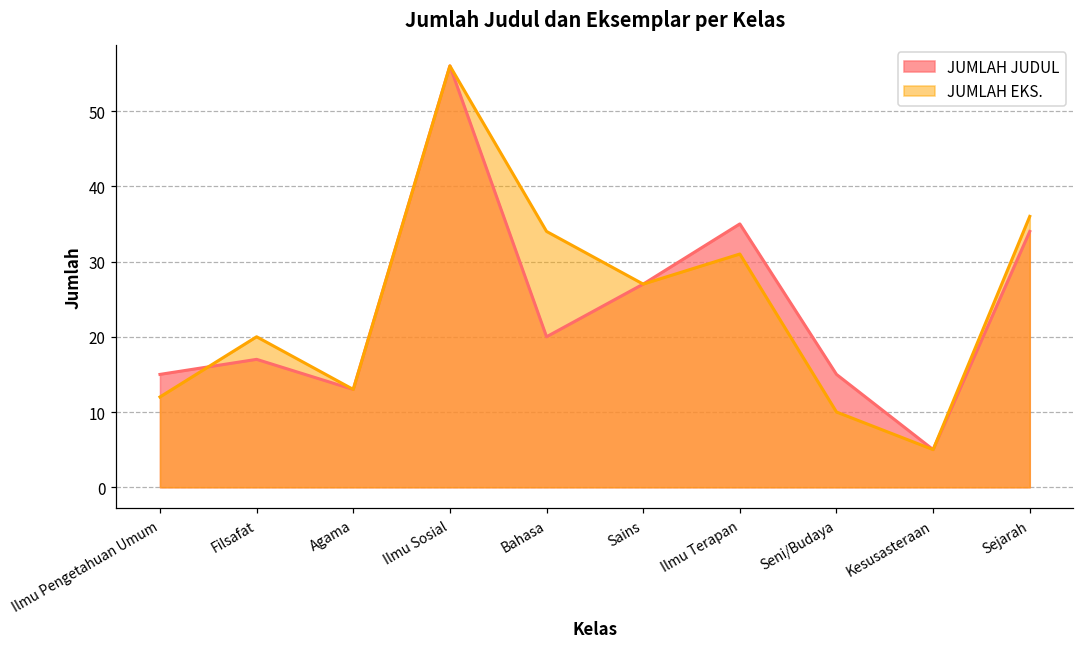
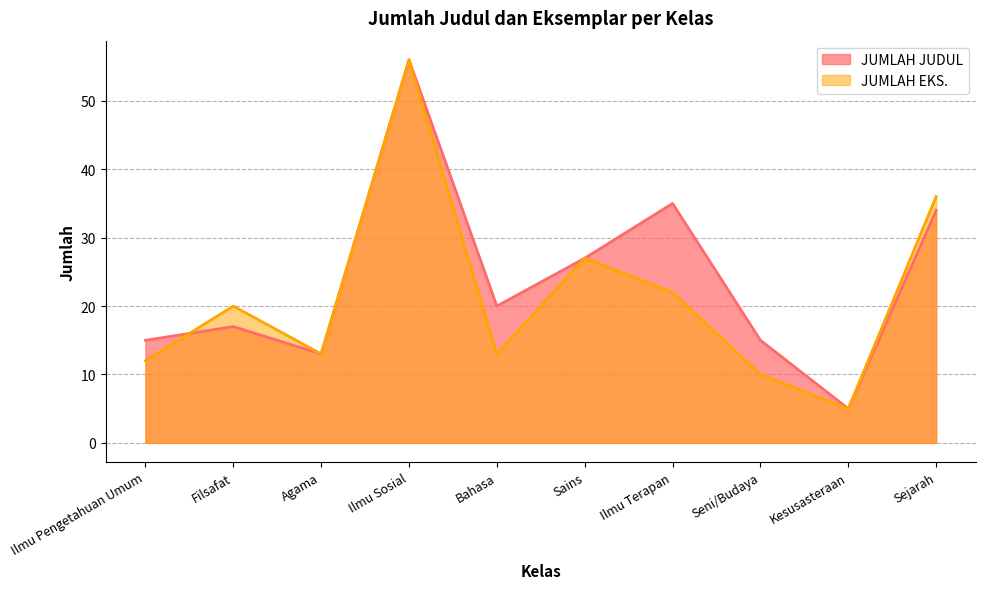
JUMLAH EKS., Bahasa: 34 -> 13
JUMLAH EKS., Ilmu Terapan: 31 -> 22
